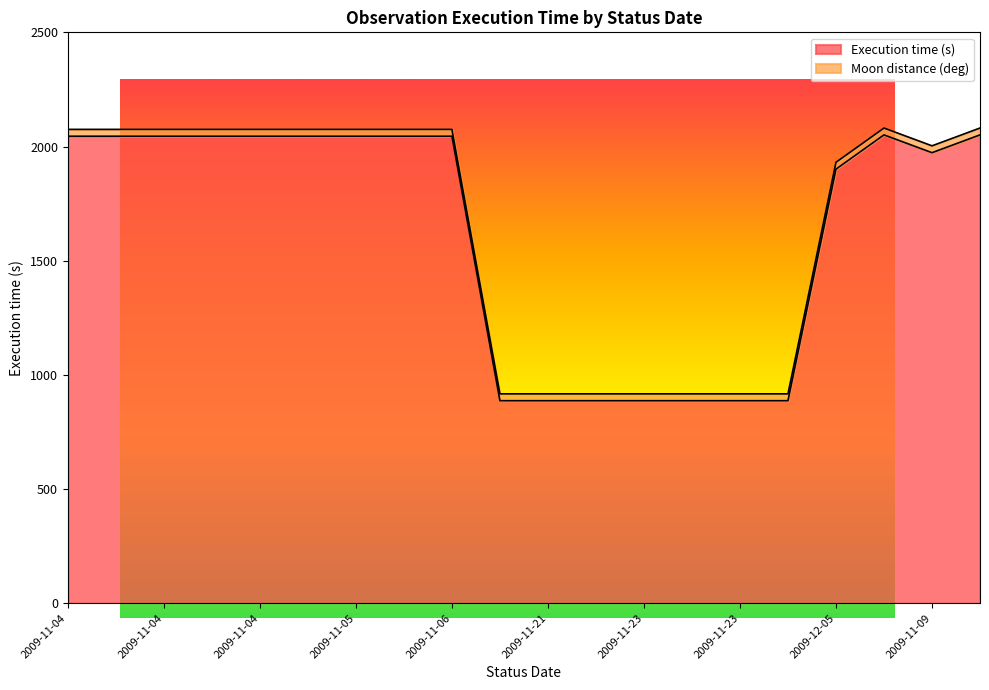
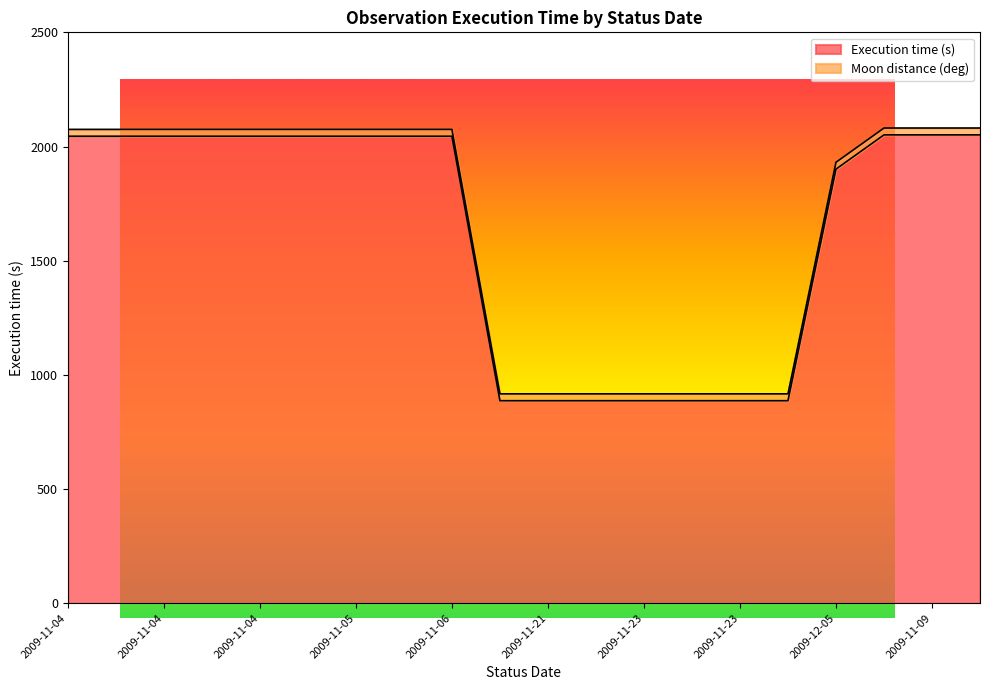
Execution time (s), 2009-11-09: 1970 -> 2050
